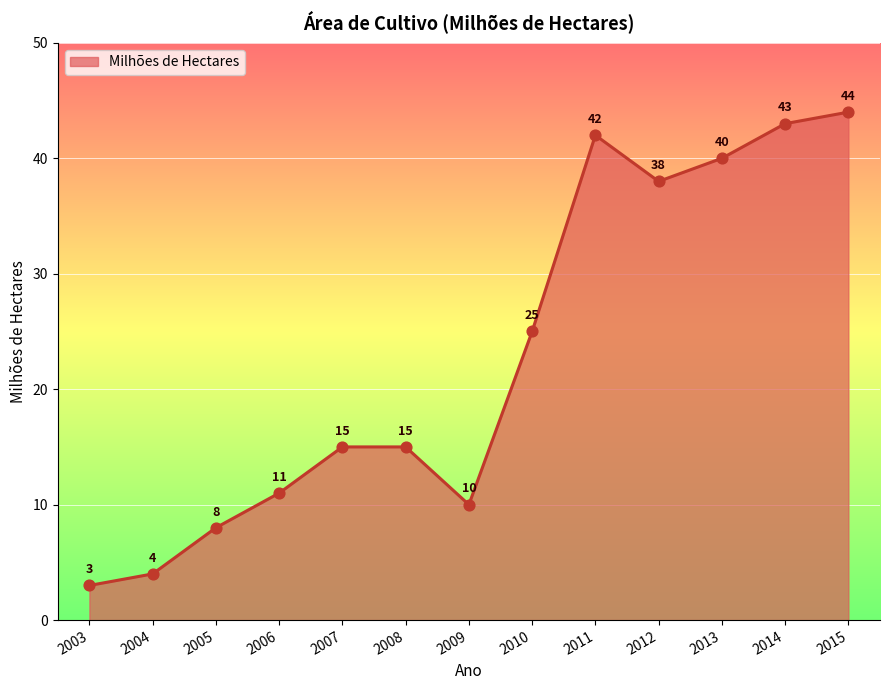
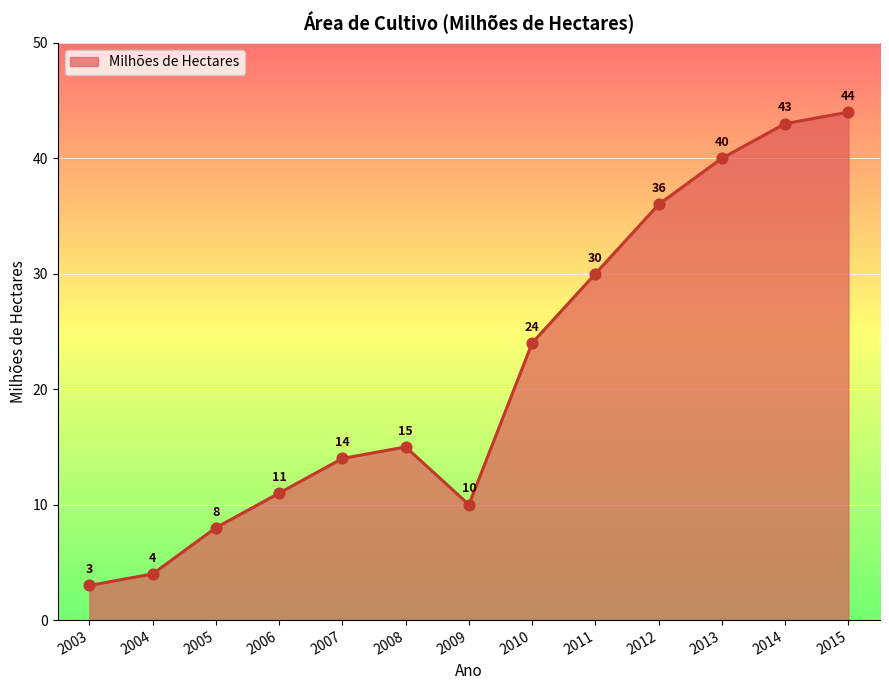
2007: 15 -> 14
2010: 25 -> 24
2011: 42 -> 30
2012: 38 -> 36
